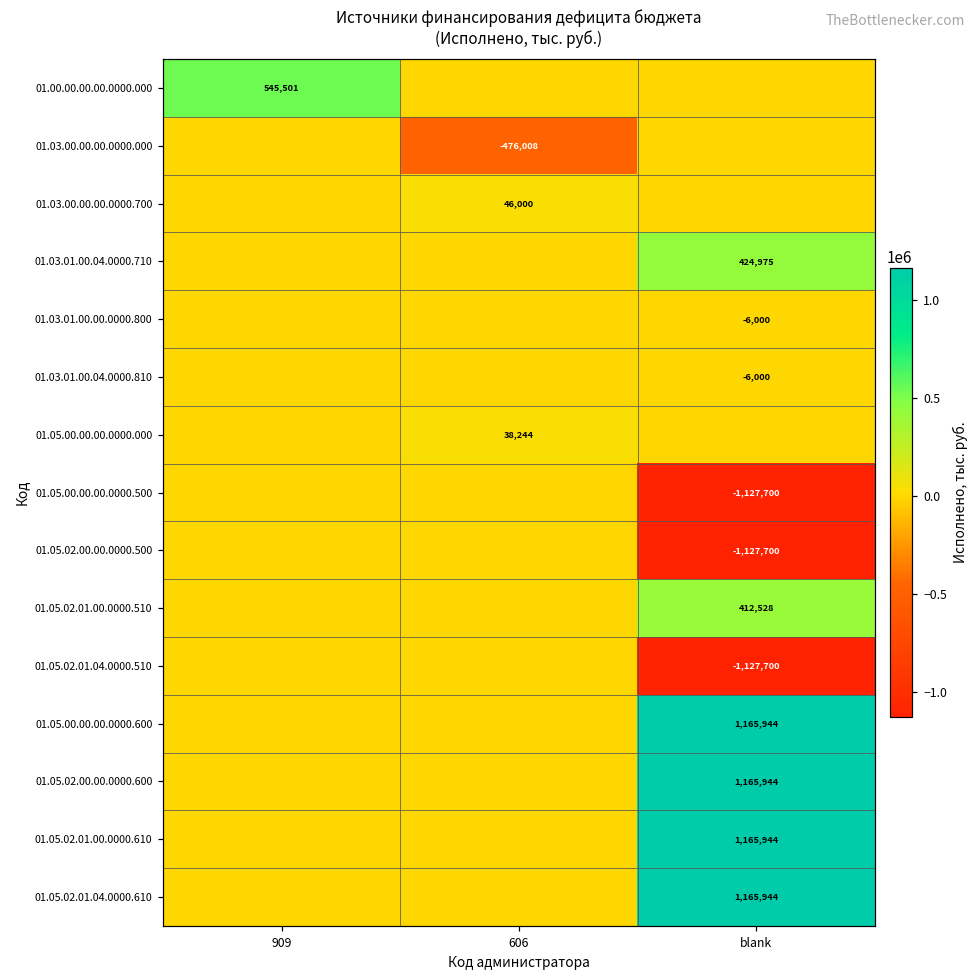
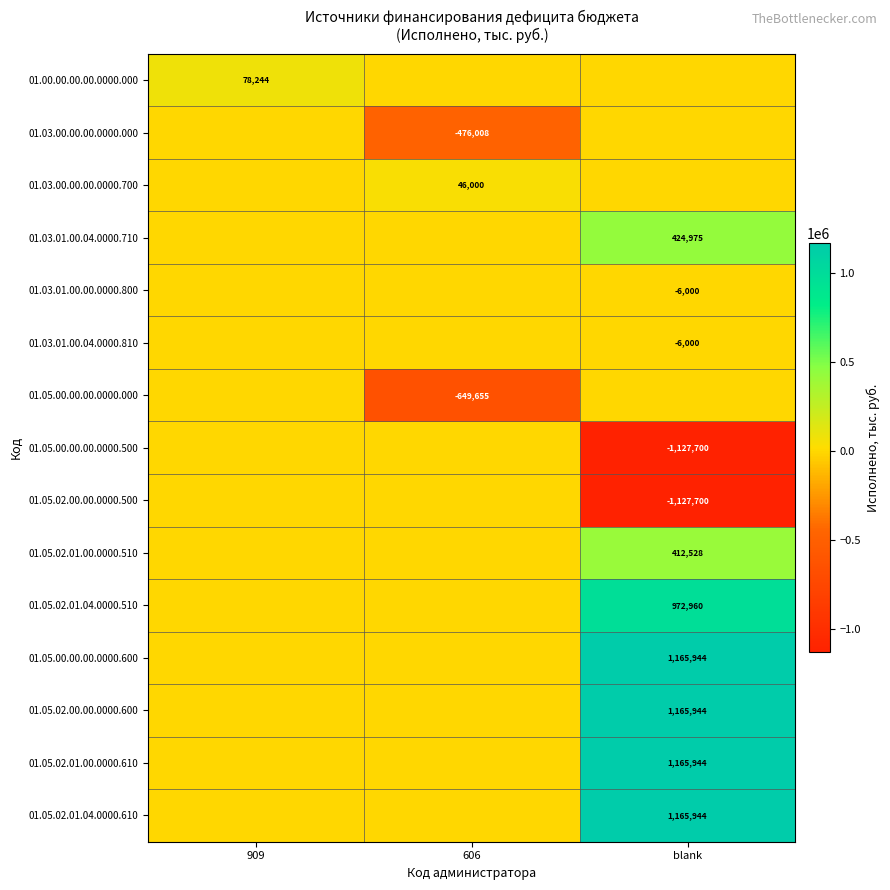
01.00.00.00.00.0000.000, 909: 545,501 -> 78,244
01.05.00.00.00.0000.000, 606: 38,244 -> -649,655
01.05.02.01.04.0000.510, blank: -1,127,700 -> 972,960
